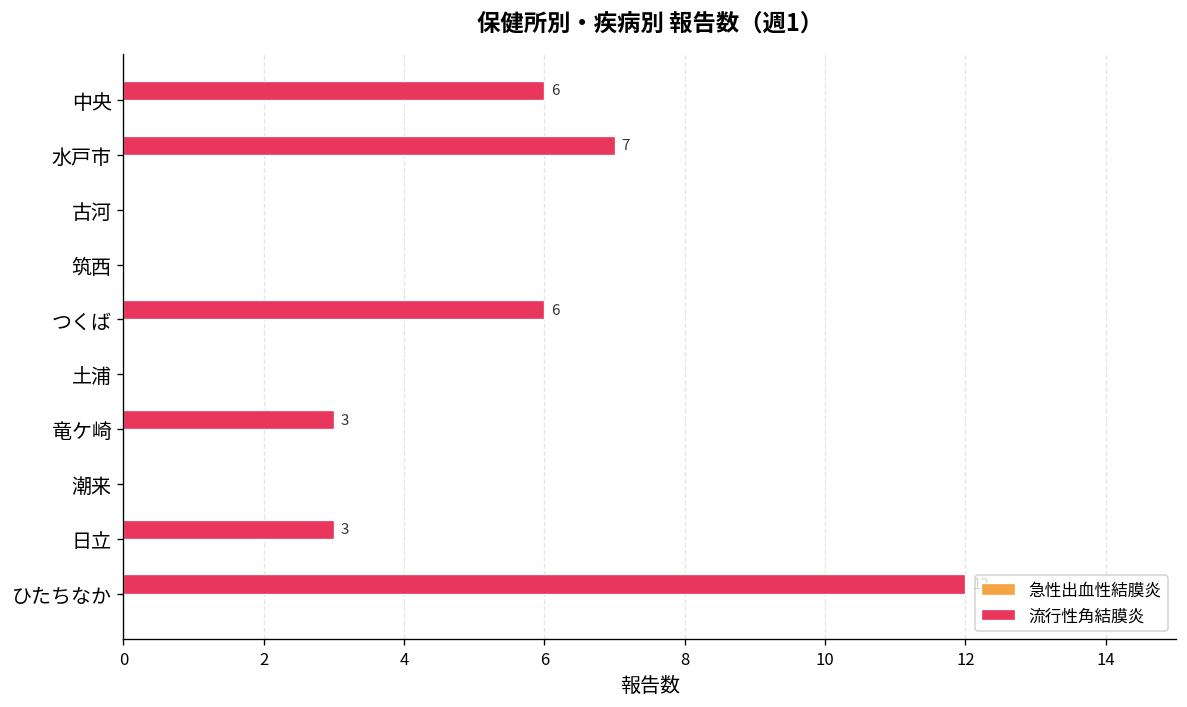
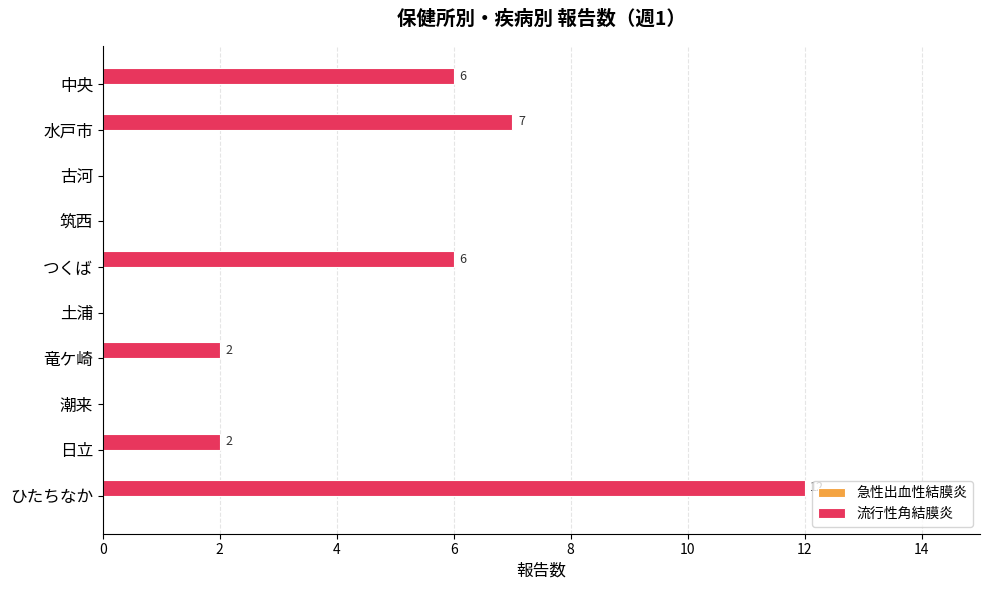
流行性角結膜炎, 竜ケ崎: 3 -> 2
流行性角結膜炎, 日立: 3 -> 2
